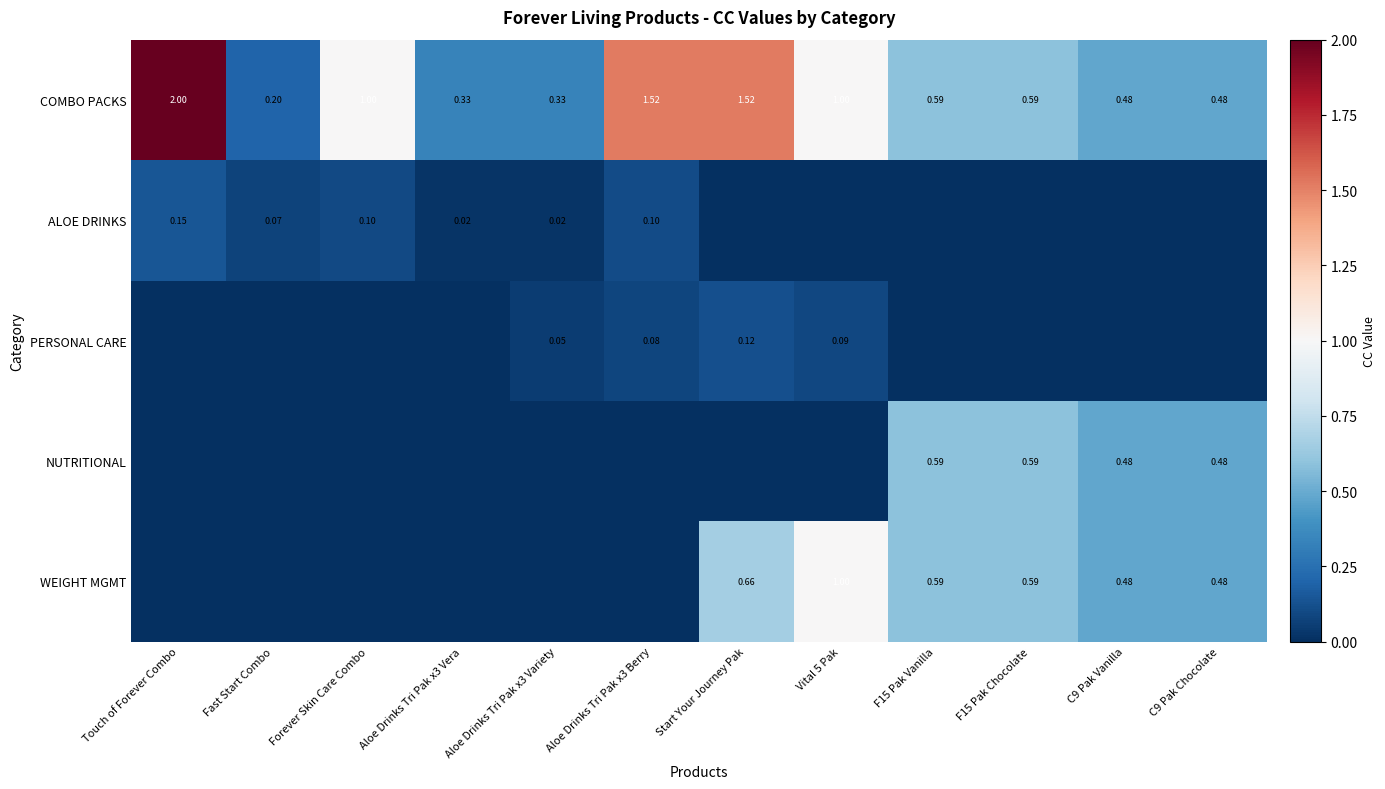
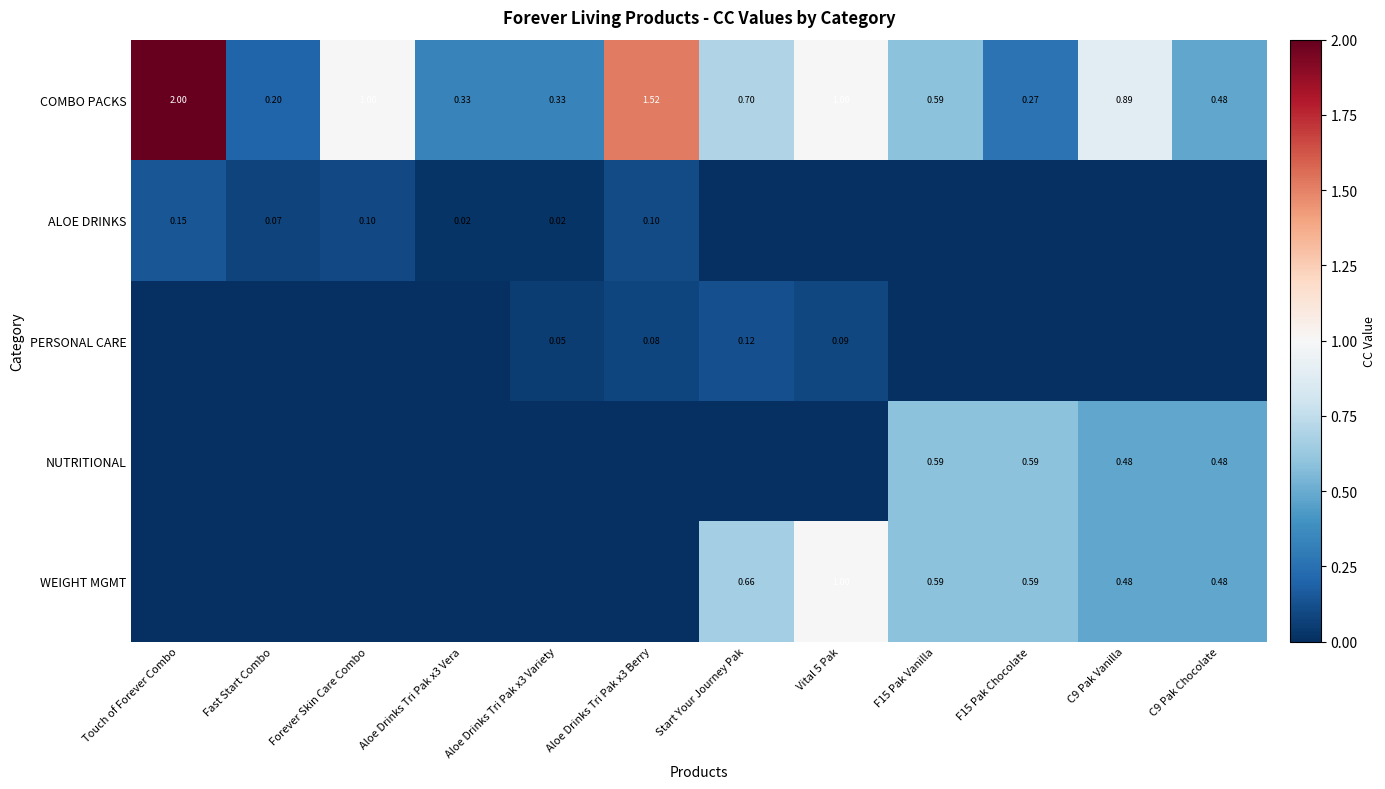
COMBO PACKS, Start Your Journey Pak: 1.52 -> 0.70
COMBO PACKS, F15 Pak Chocolate: 0.59 -> 0.27
COMBO PACKS, C9 Pak Vanilla: 0.48 -> 0.89
